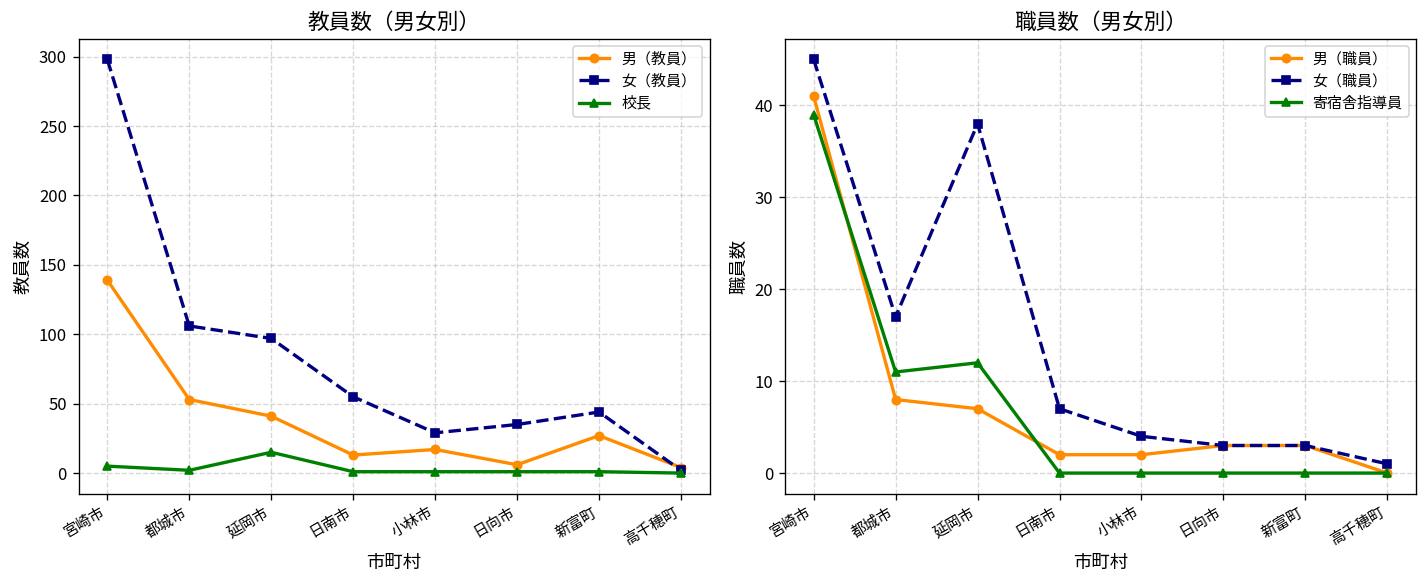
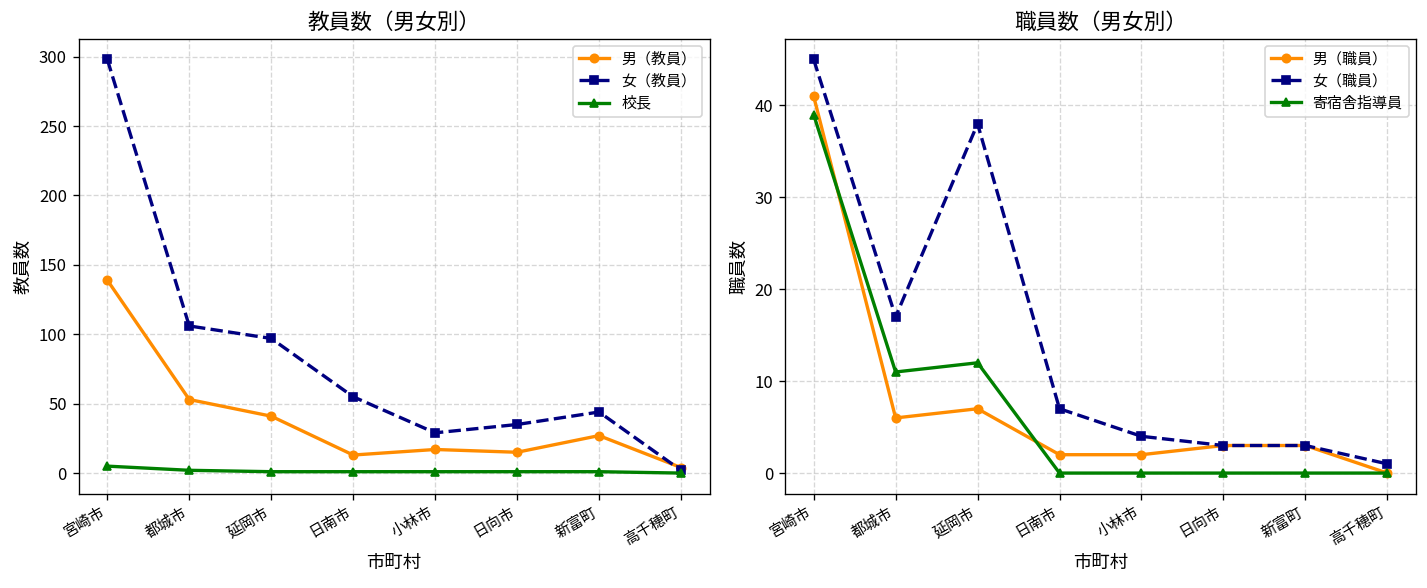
教員数（男女別）, 校長, 延岡市: 15 -> 1
教員数（男女別）, 男（教員）, 日向市: 6 -> 15
職員数（男女別）, 男（職員）, 都城市: 8 -> 6
